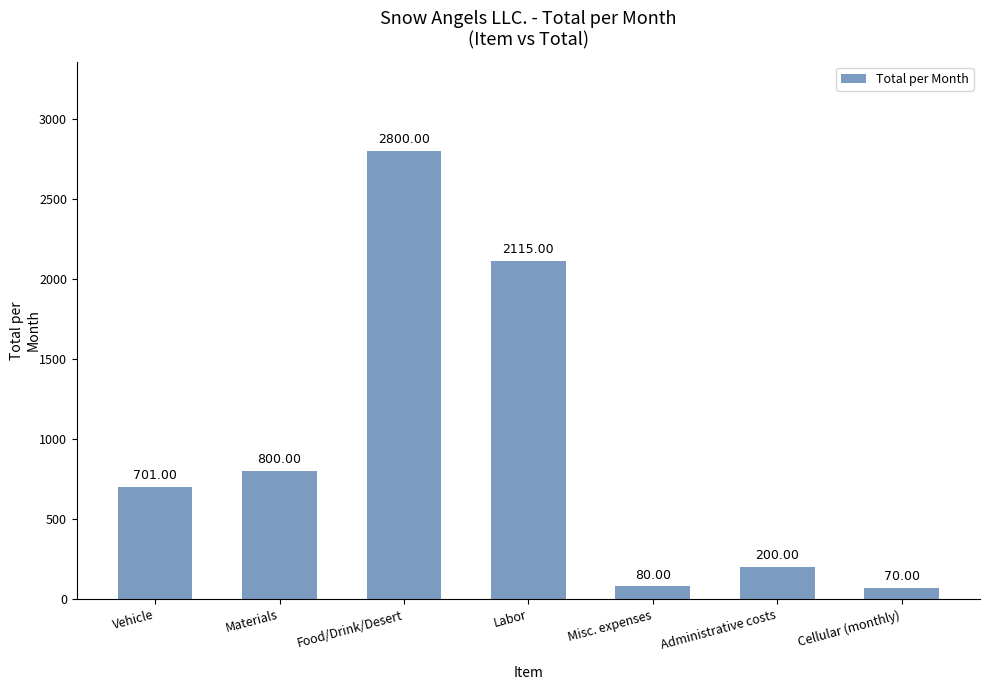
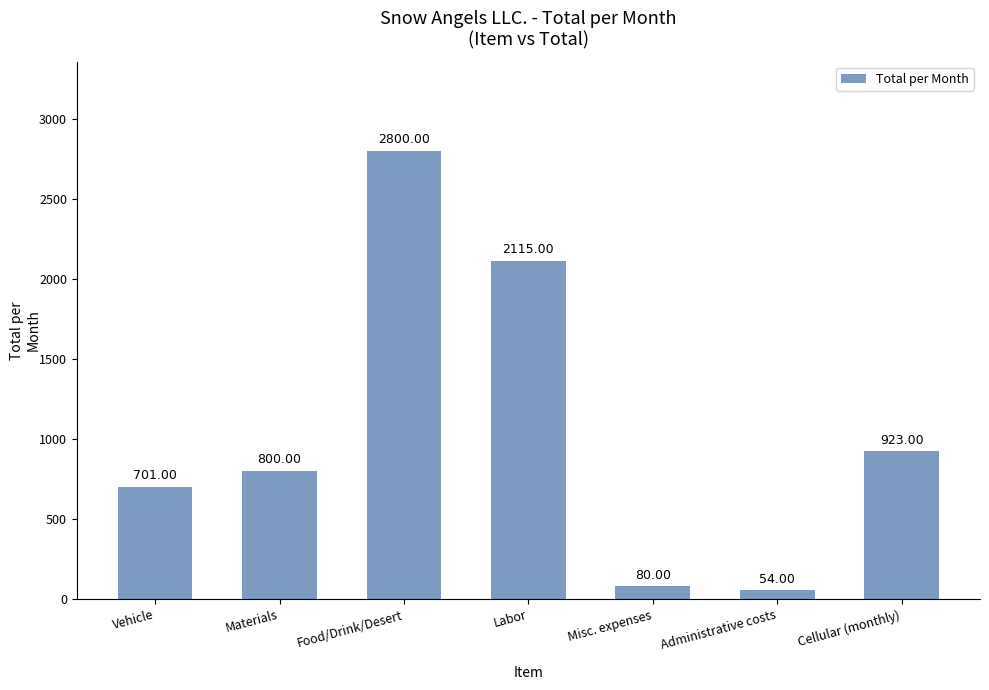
Administrative costs: 200.00 -> 54.00
Cellular (monthly): 70.00 -> 923.00
